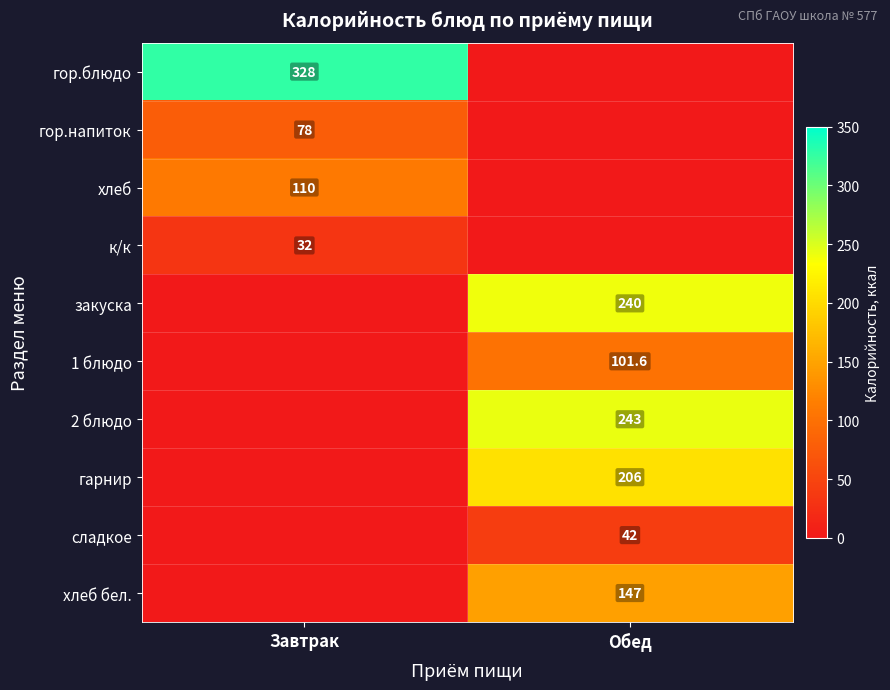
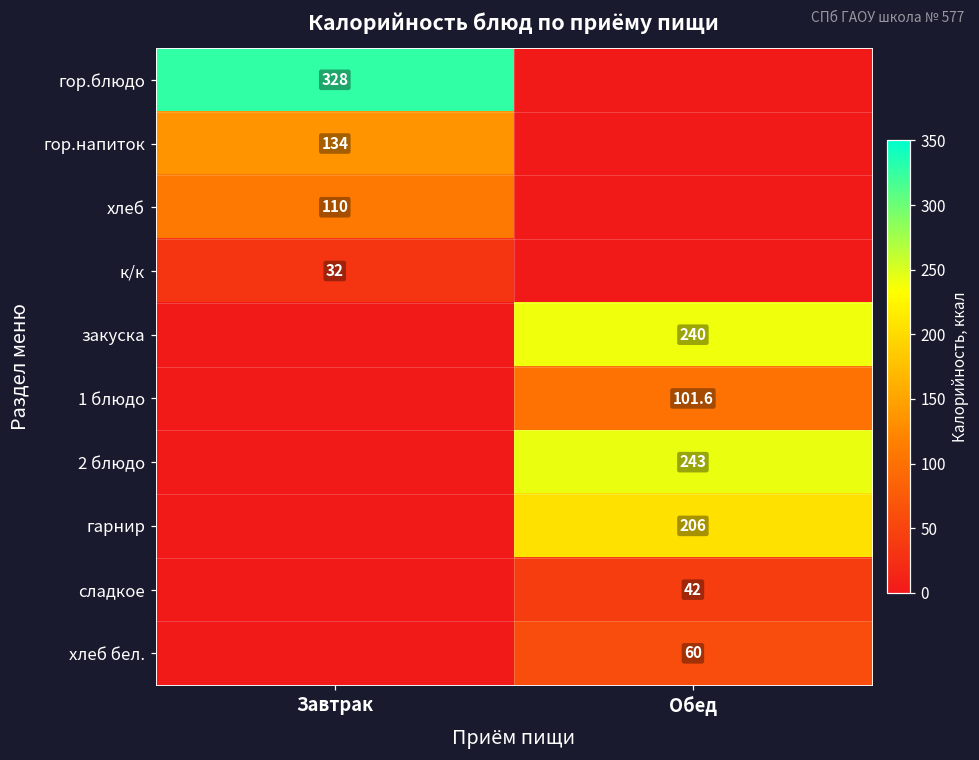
гор.напиток, Завтрак: 78 -> 134
хлеб бел., Обед: 147 -> 60
